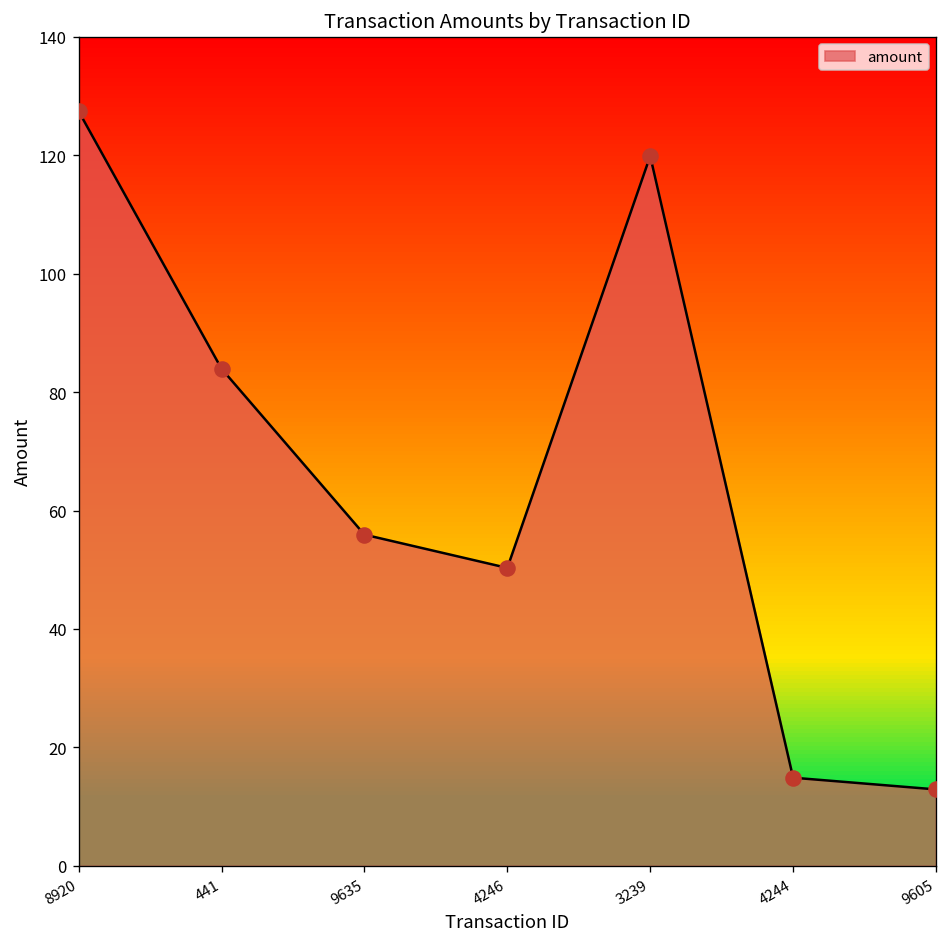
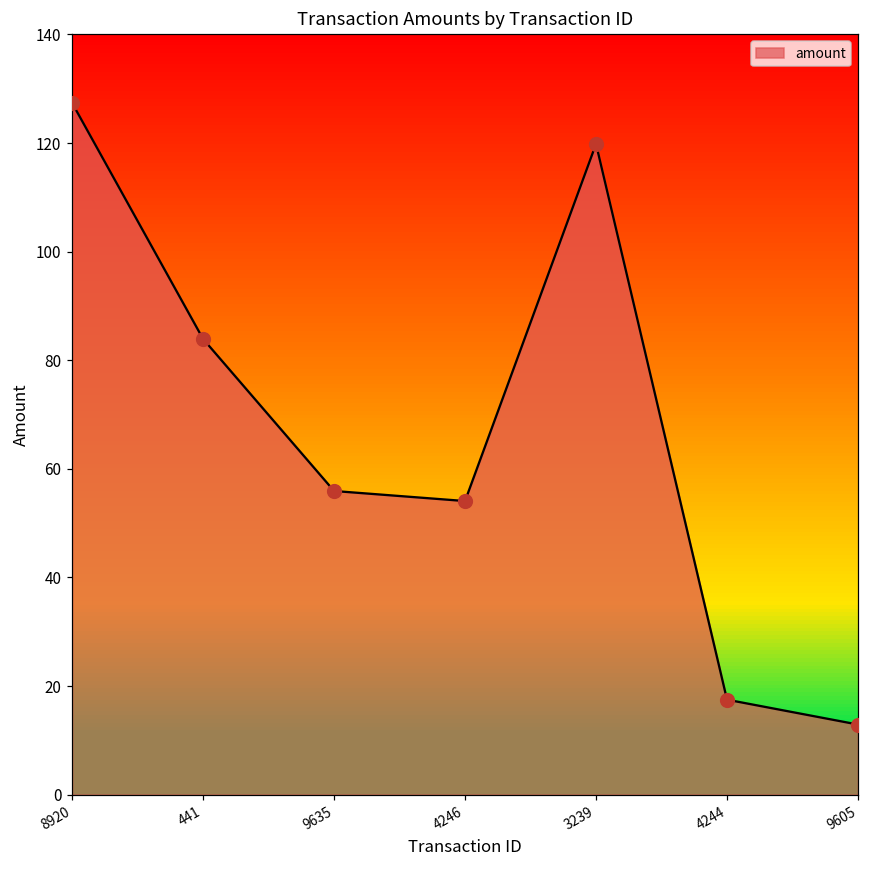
4246: 50 -> 54
4244: 15 -> 18
